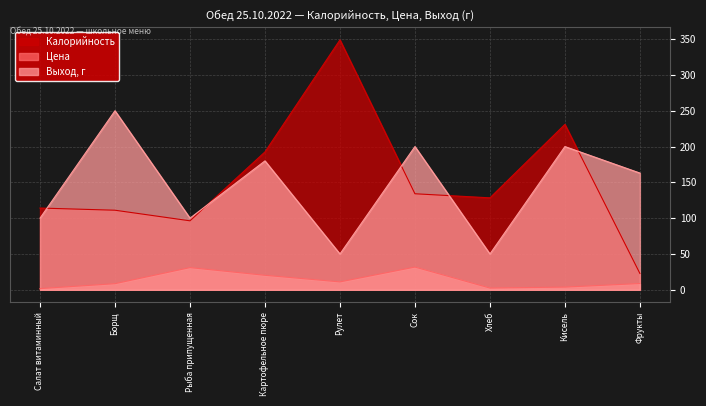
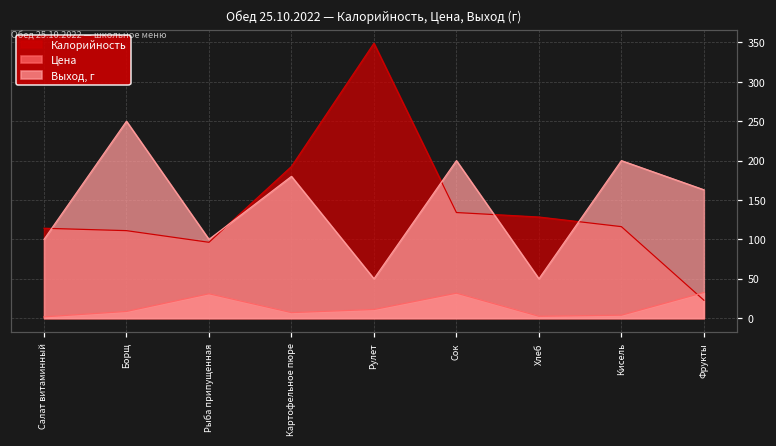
Цена, Картофельное пюре: 20 -> 10
Калорийность, Кисель: 230 -> 120
Цена, Фрукты: 10 -> 30
